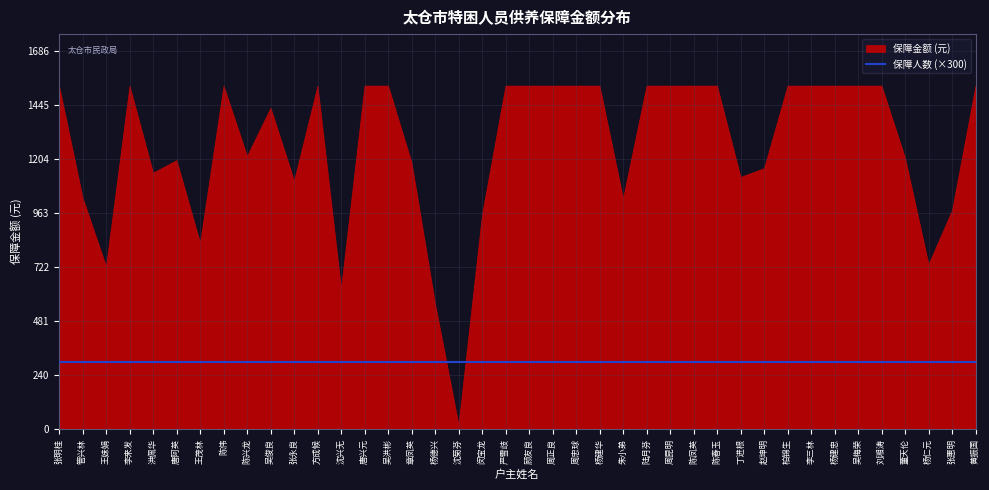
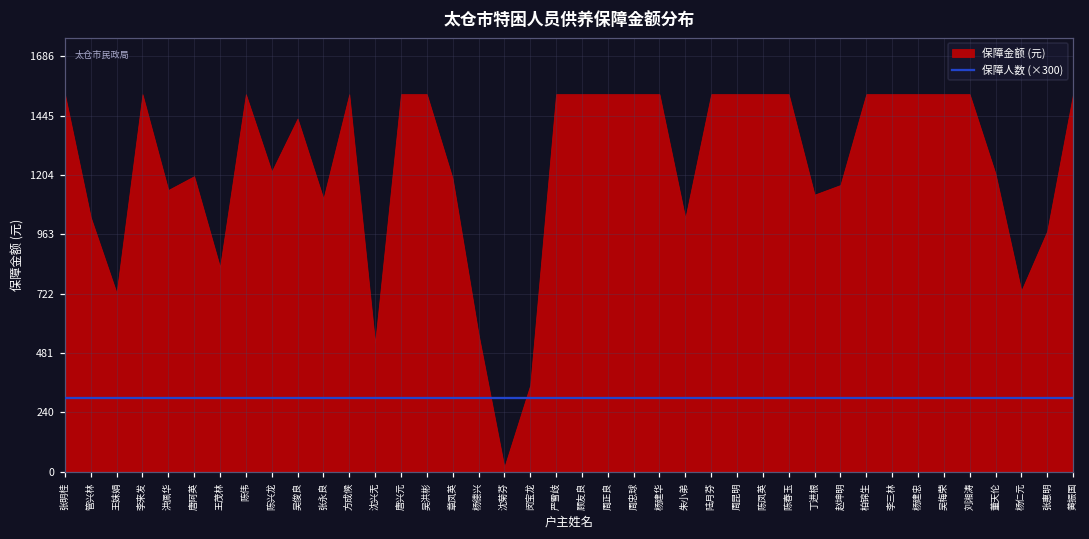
保障金额 (元), 沈兴无: 630 -> 520
保障金额 (元), 闵宝龙: 960 -> 350
